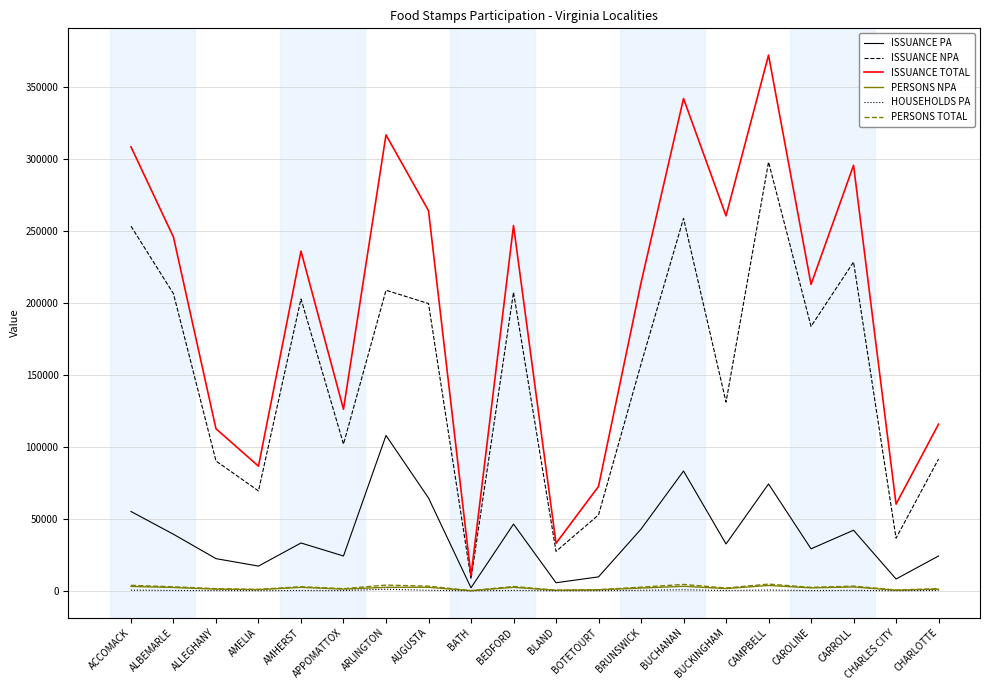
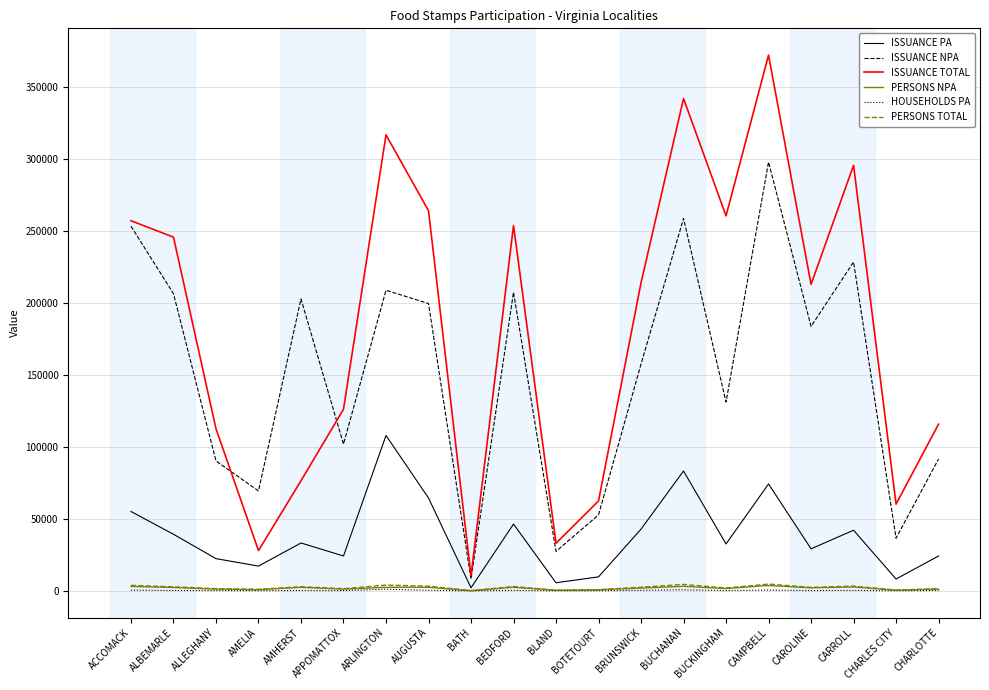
ISSUANCE TOTAL, ACCOMACK: 309000 -> 257000
ISSUANCE TOTAL, AMELIA: 87000 -> 28000
ISSUANCE TOTAL, AMHERST: 236000 -> 76000
ISSUANCE TOTAL, BOTETOURT: 73000 -> 62000
